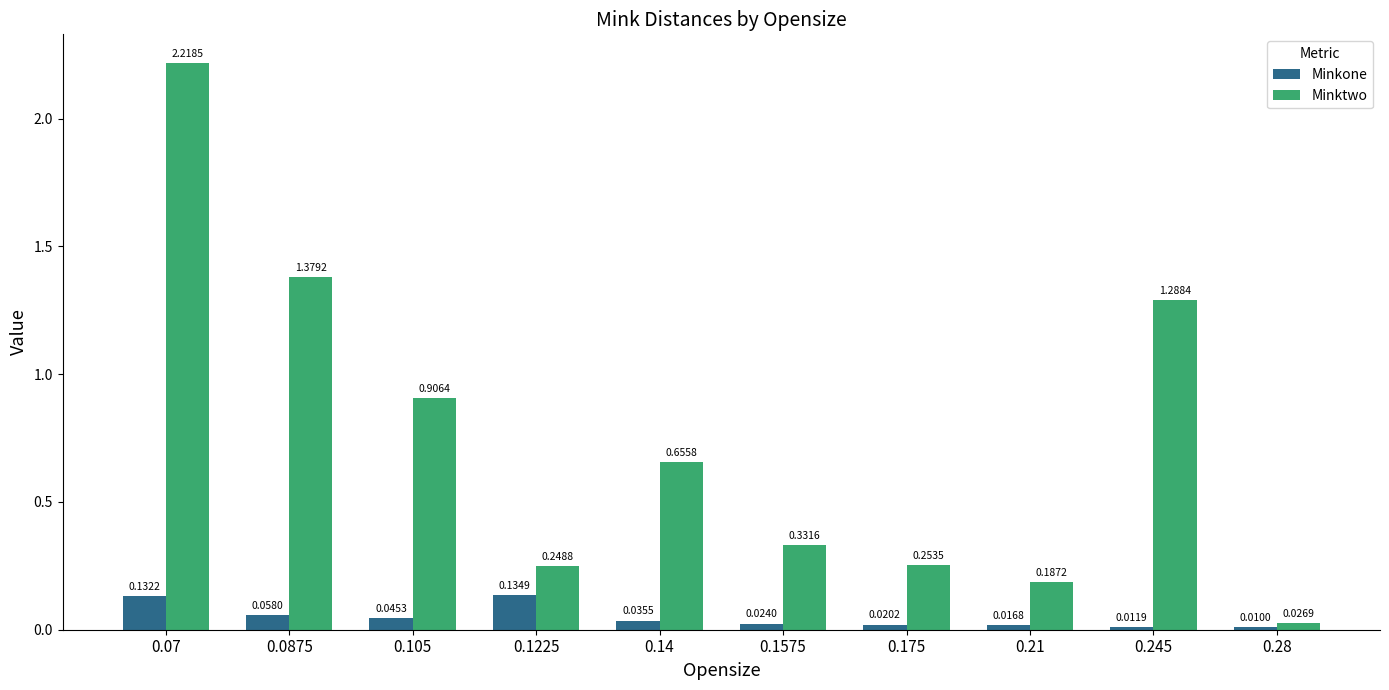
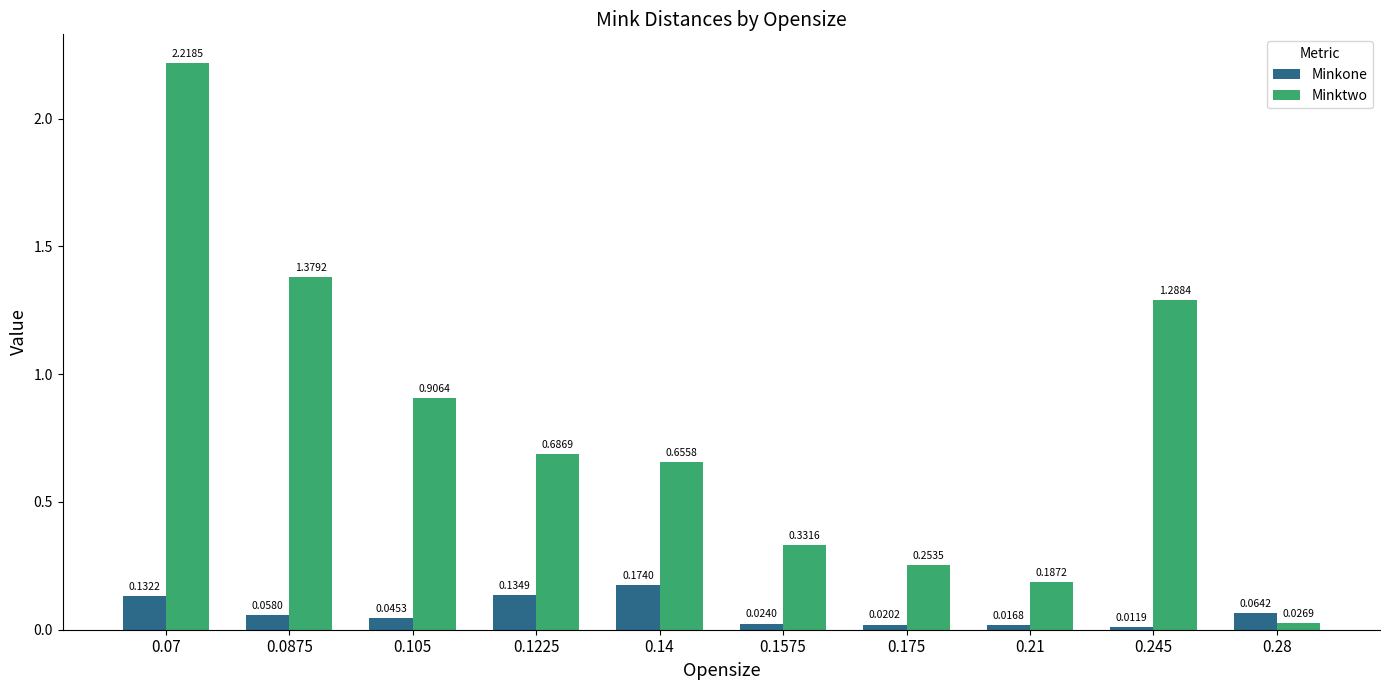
Minktwo, 0.1225: 0.2488 -> 0.6869
Minkone, 0.14: 0.0355 -> 0.1740
Minkone, 0.28: 0.0100 -> 0.0642
